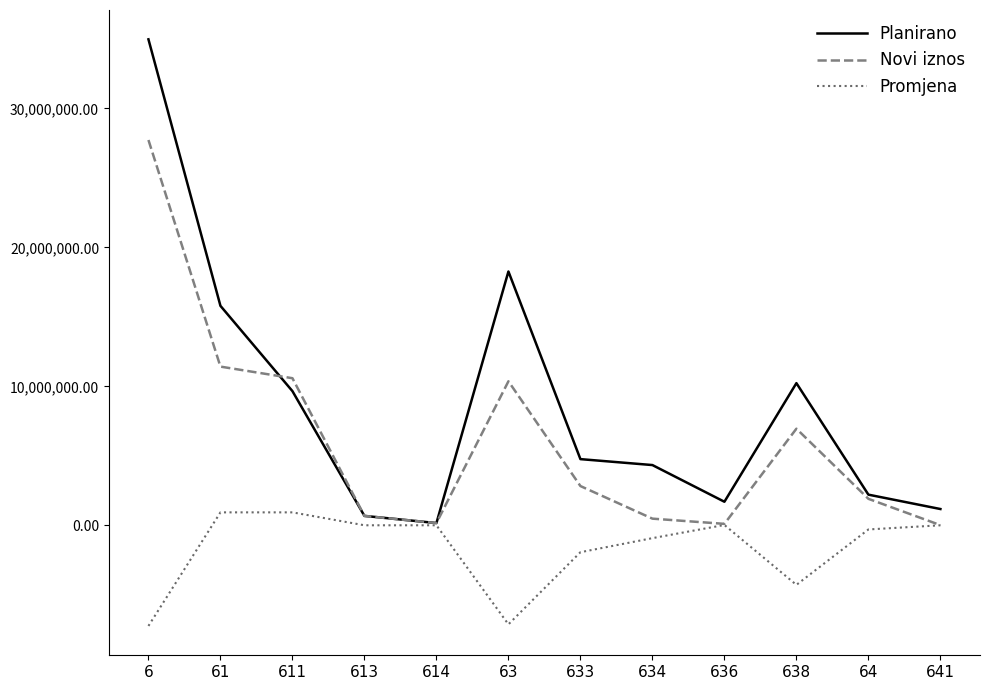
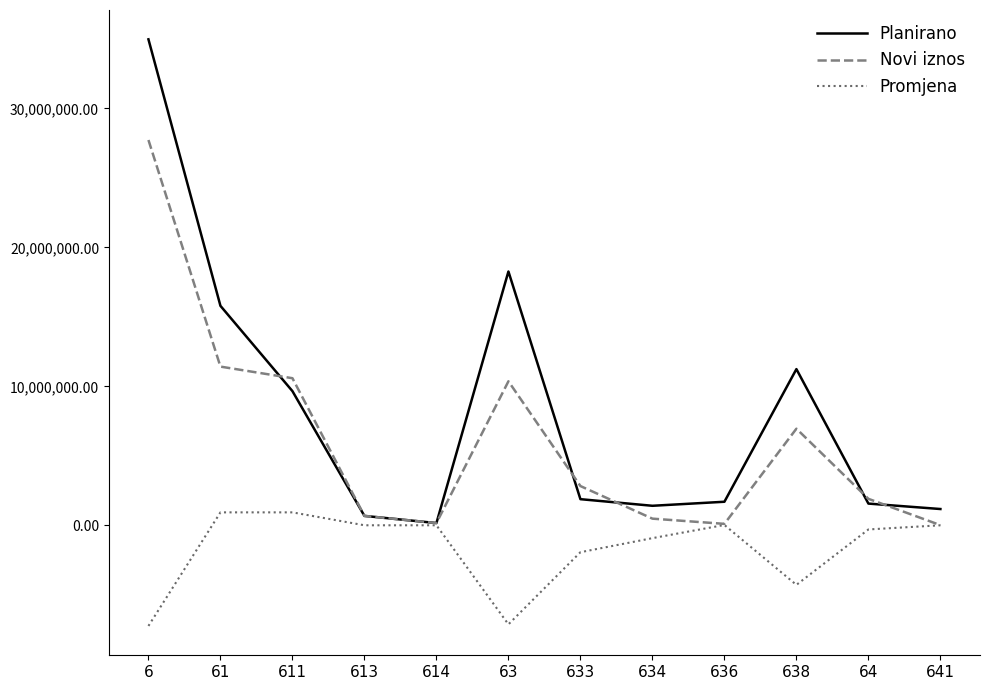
Planirano, 633: 4,800,000 -> 1,900,000
Planirano, 634: 4,300,000 -> 1,400,000
Planirano, 638: 10,200,000 -> 11,200,000
Planirano, 64: 2,200,000 -> 1,600,000
